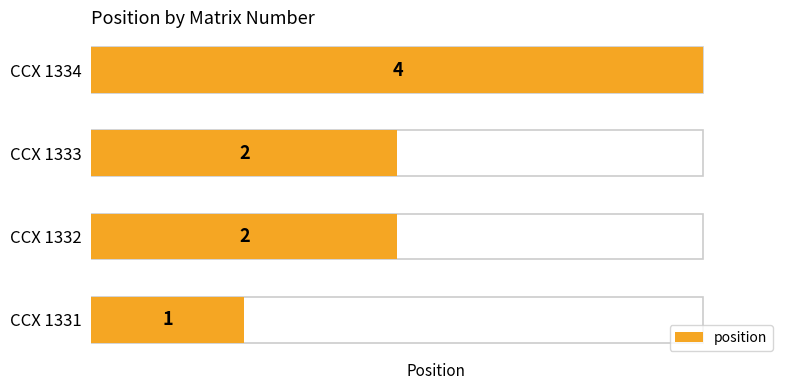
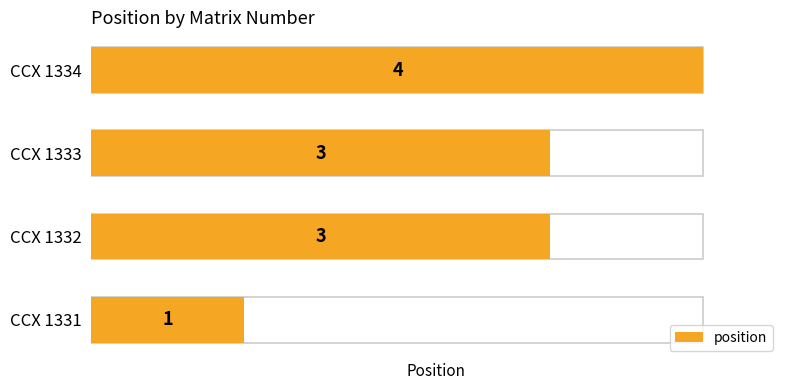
position, CCX 1333: 2 -> 3
position, CCX 1332: 2 -> 3
